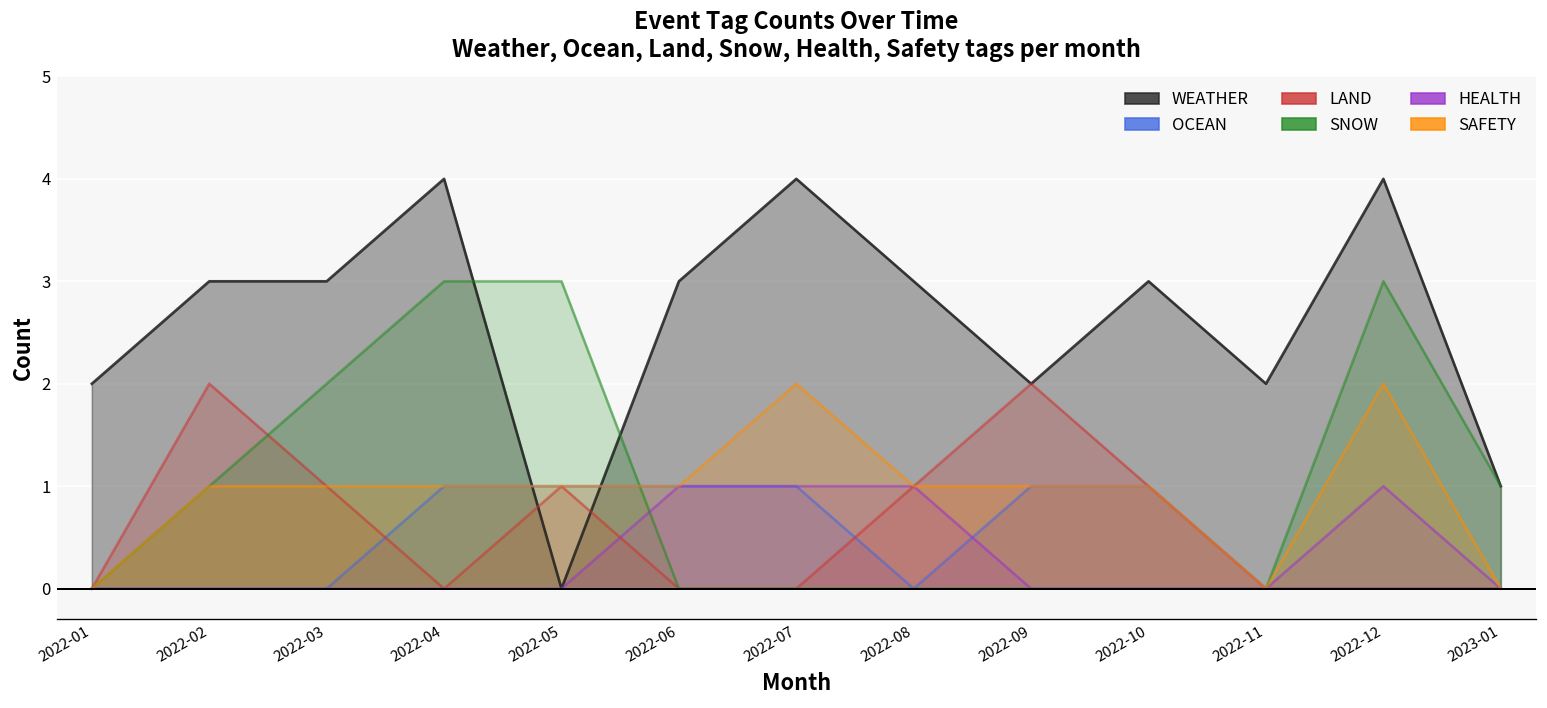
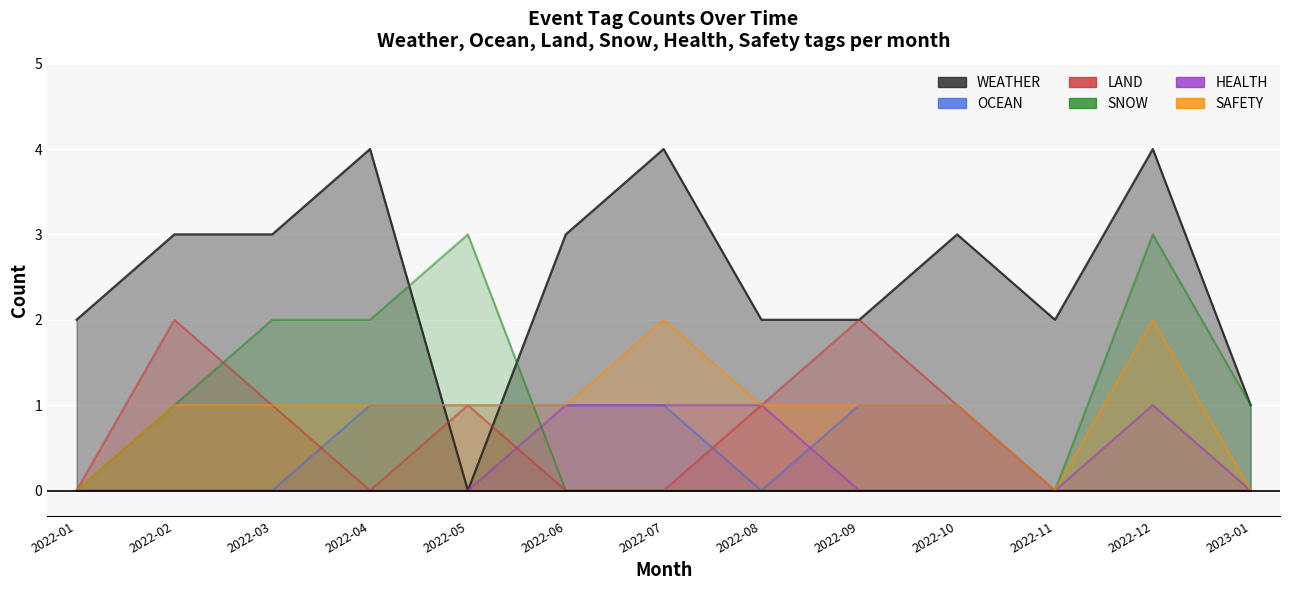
SNOW, 2022-04: 3 -> 2
WEATHER, 2022-08: 3 -> 2
